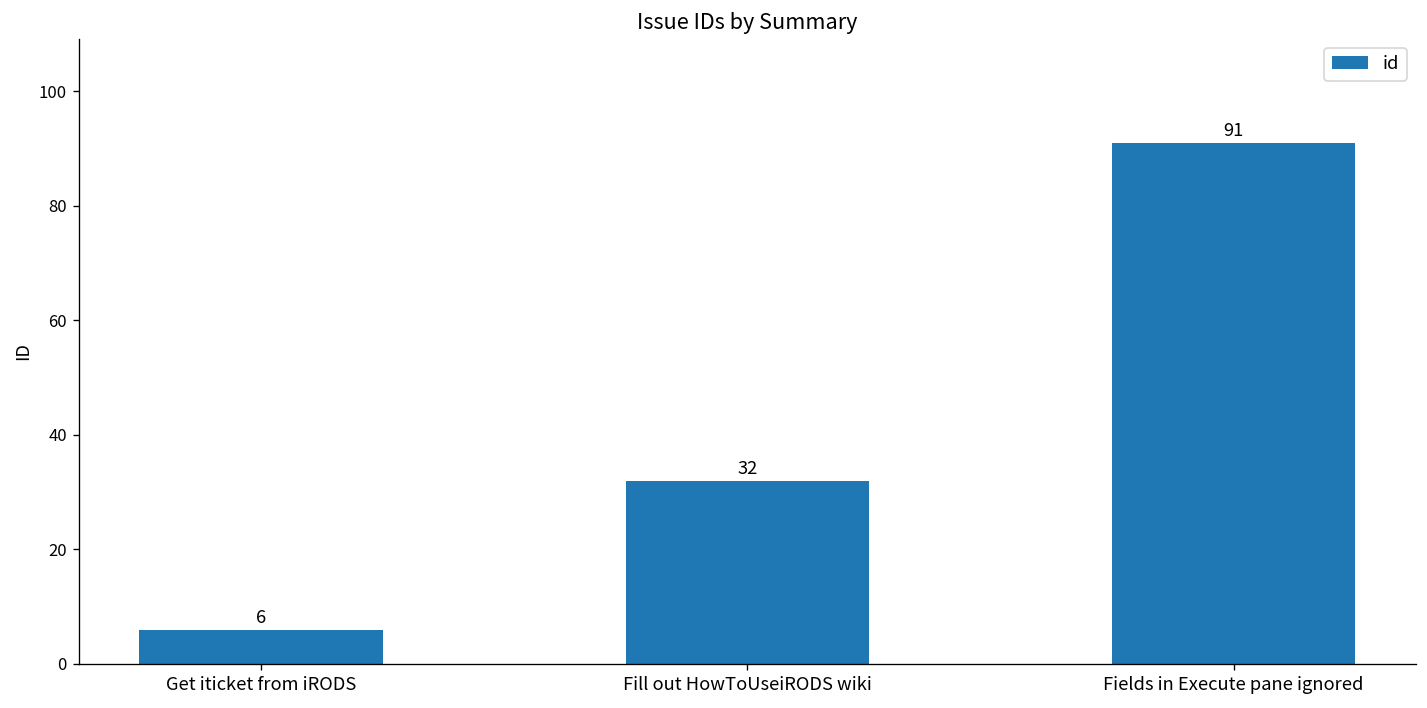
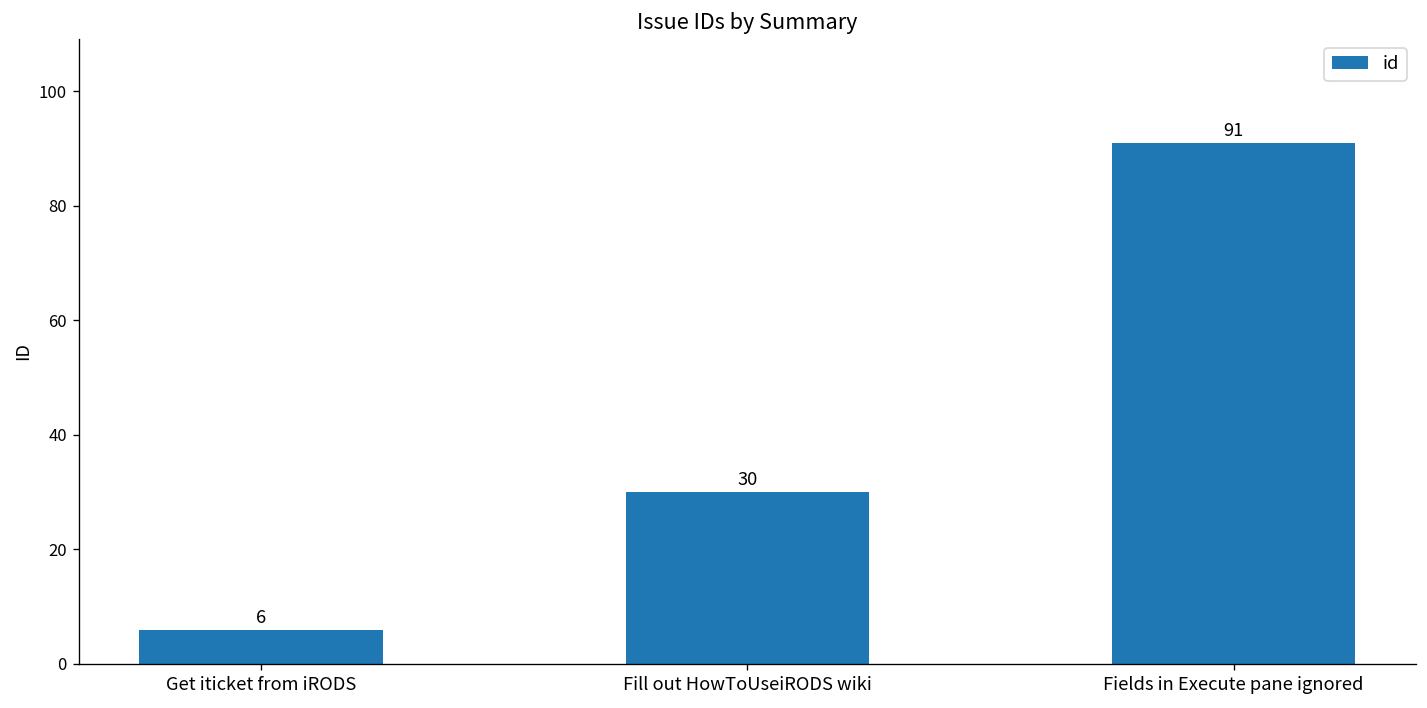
Fill out HowToUseiRODS wiki: 32 -> 30
